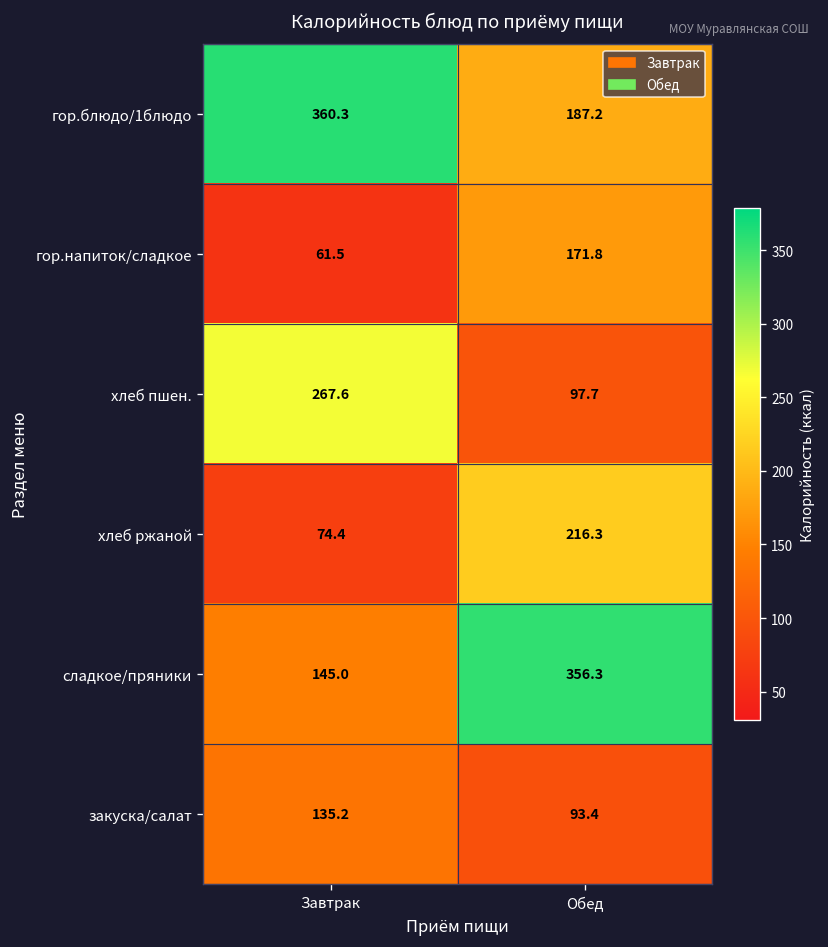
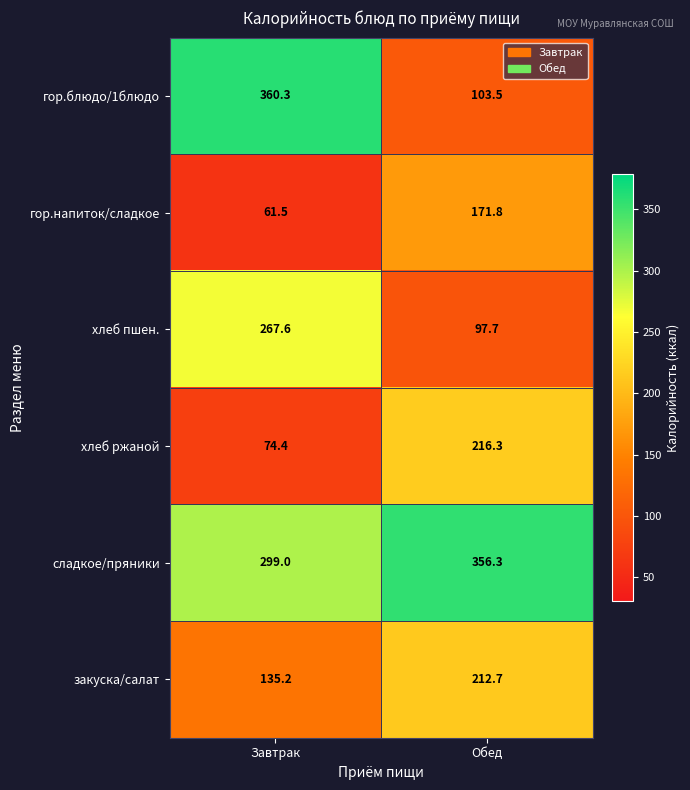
гор.блюдо/1блюдо, Обед: 187.2 -> 103.5
сладкое/пряники, Завтрак: 145.0 -> 299.0
закуска/салат, Обед: 93.4 -> 212.7
